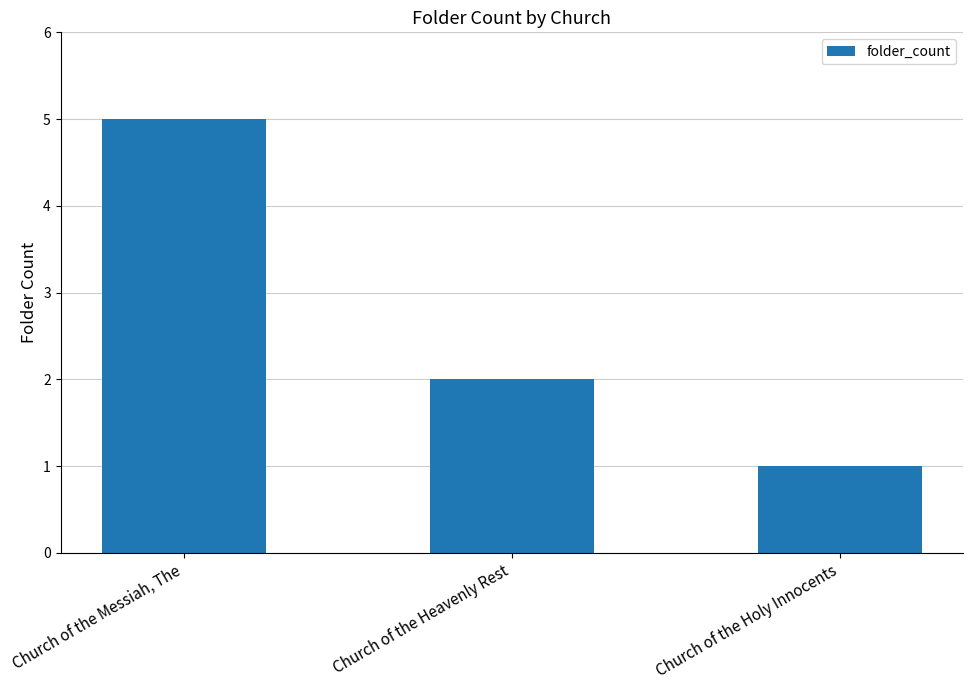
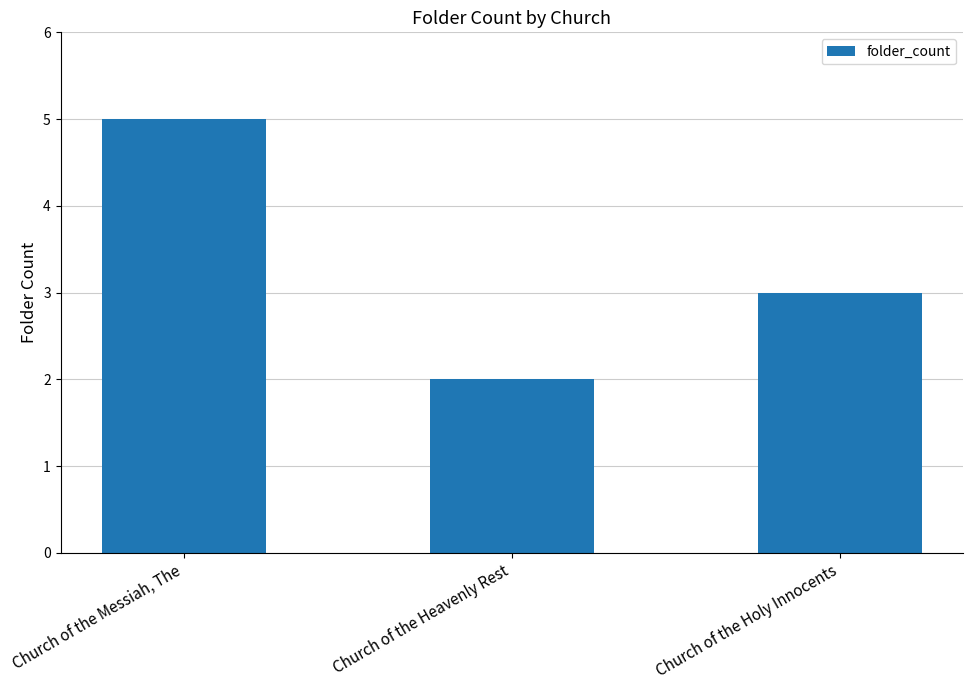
Church of the Holy Innocents: 1 -> 3
